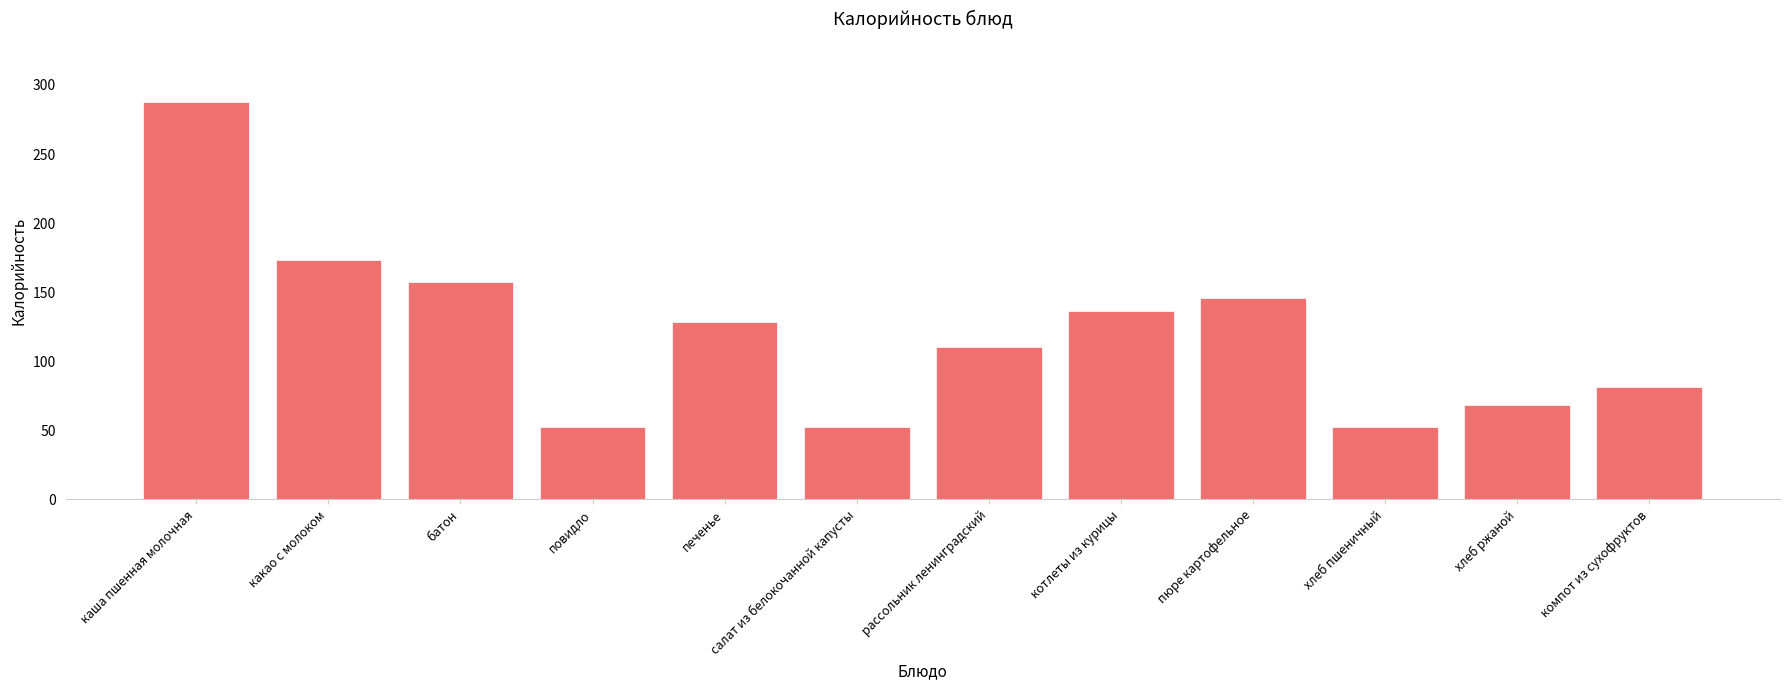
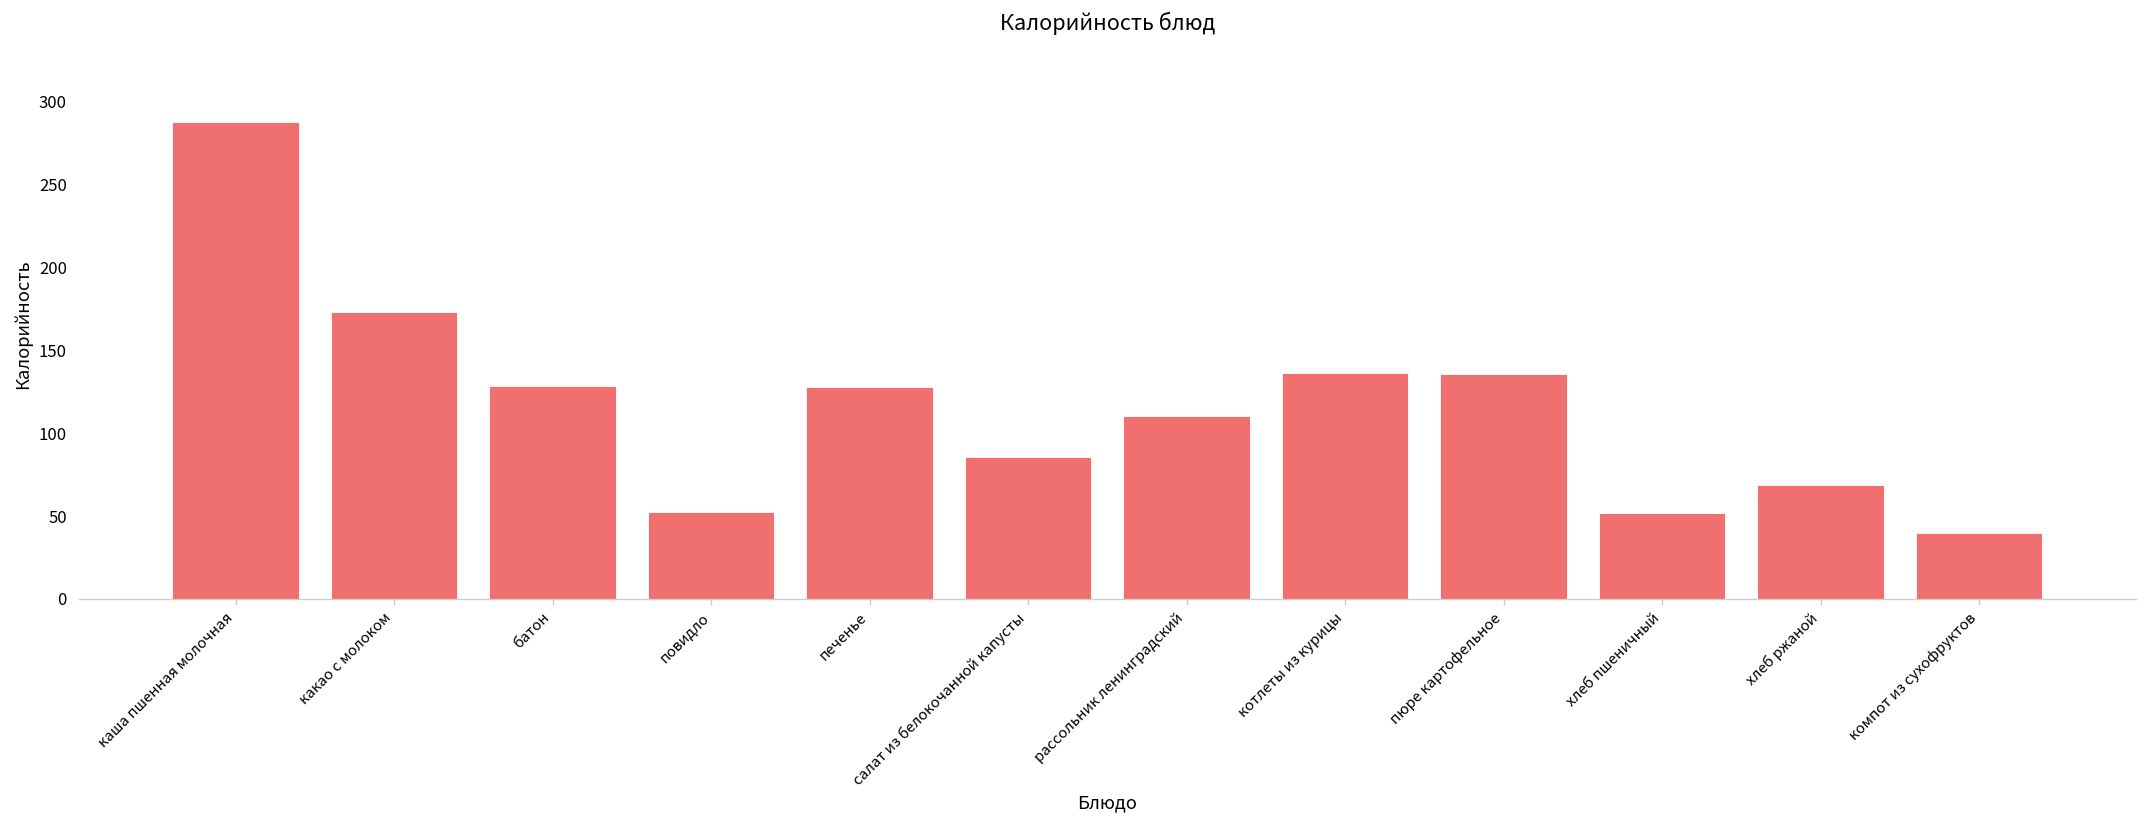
батон: 157 -> 129
салат из белокочанной капусты: 53 -> 86
пюре картофельное: 146 -> 136
компот из сухофруктов: 81 -> 40
